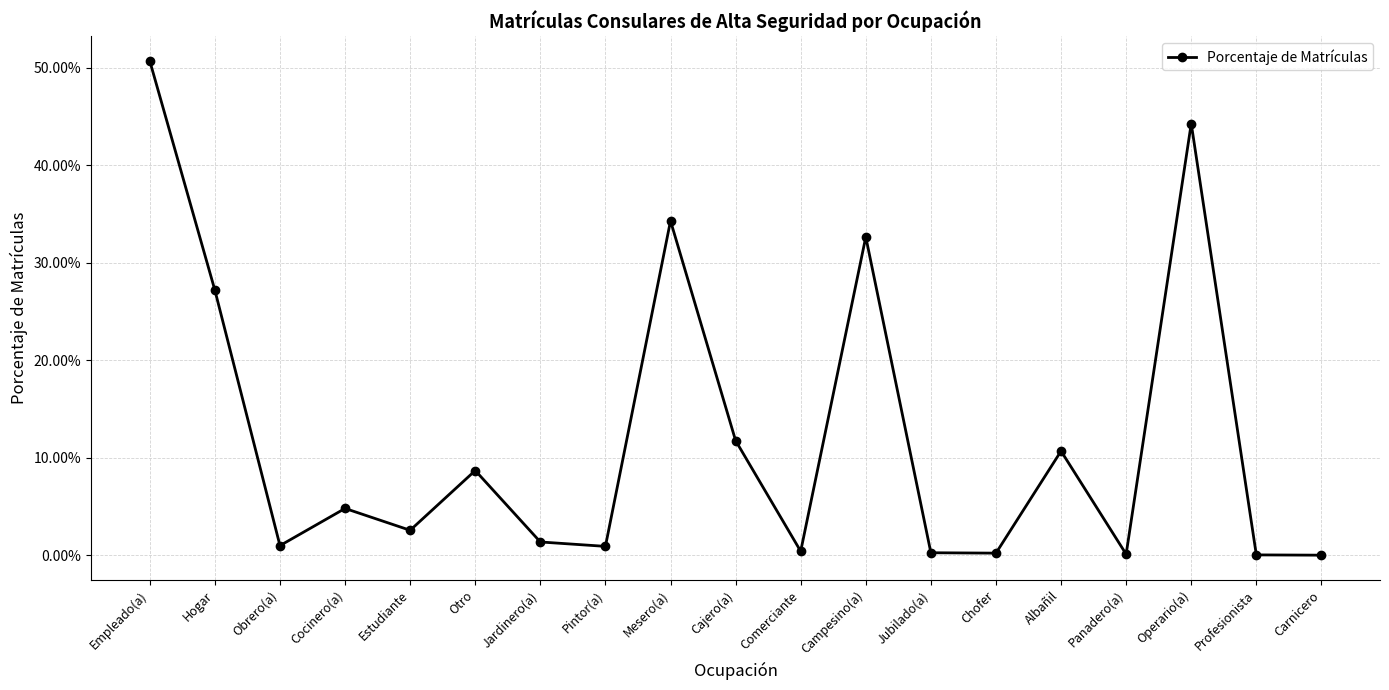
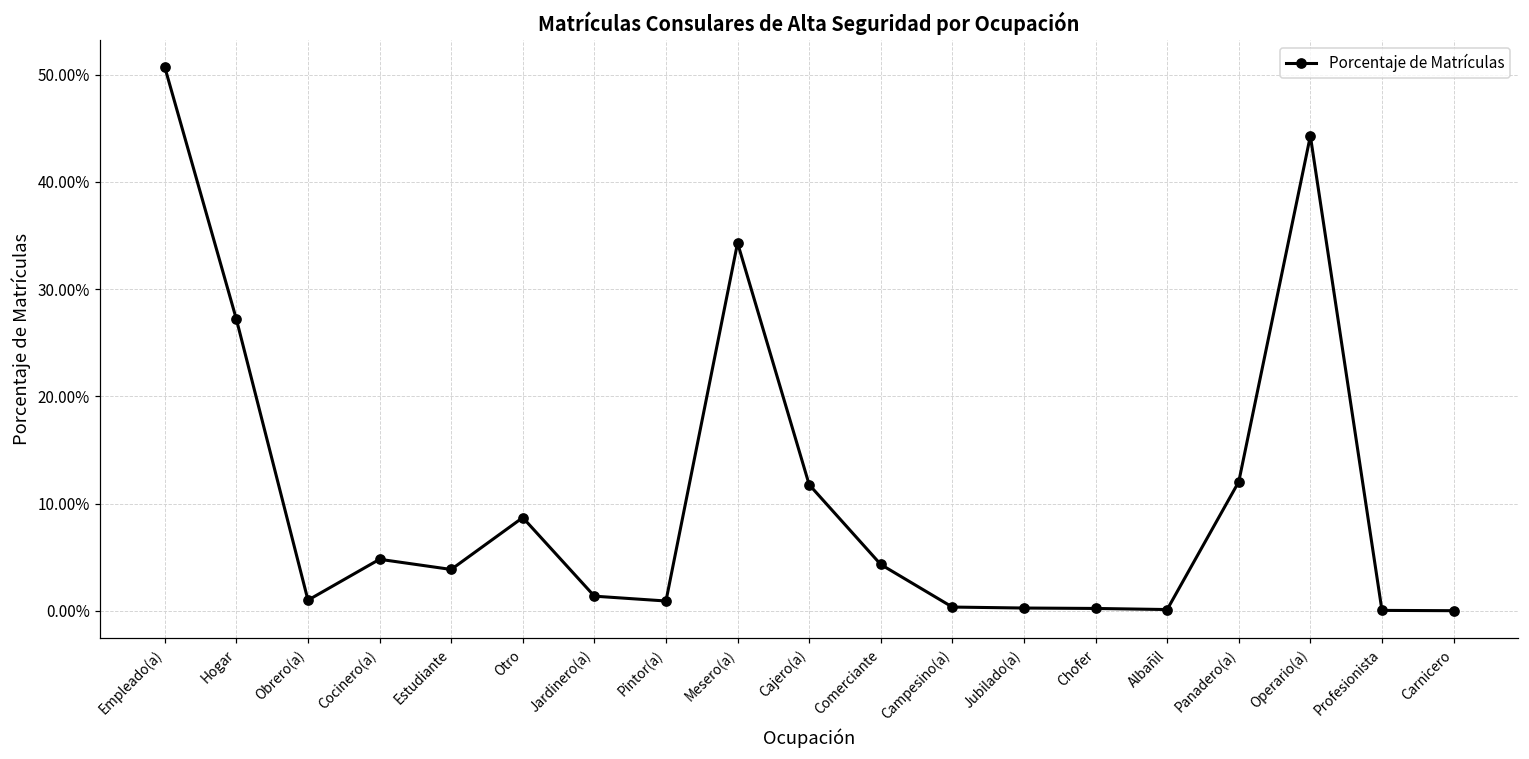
Estudiante: 3% -> 4%
Comerciante: 0% -> 4%
Campesino(a): 33% -> 0%
Albañil: 11% -> 0%
Panadero(a): 0% -> 12%
